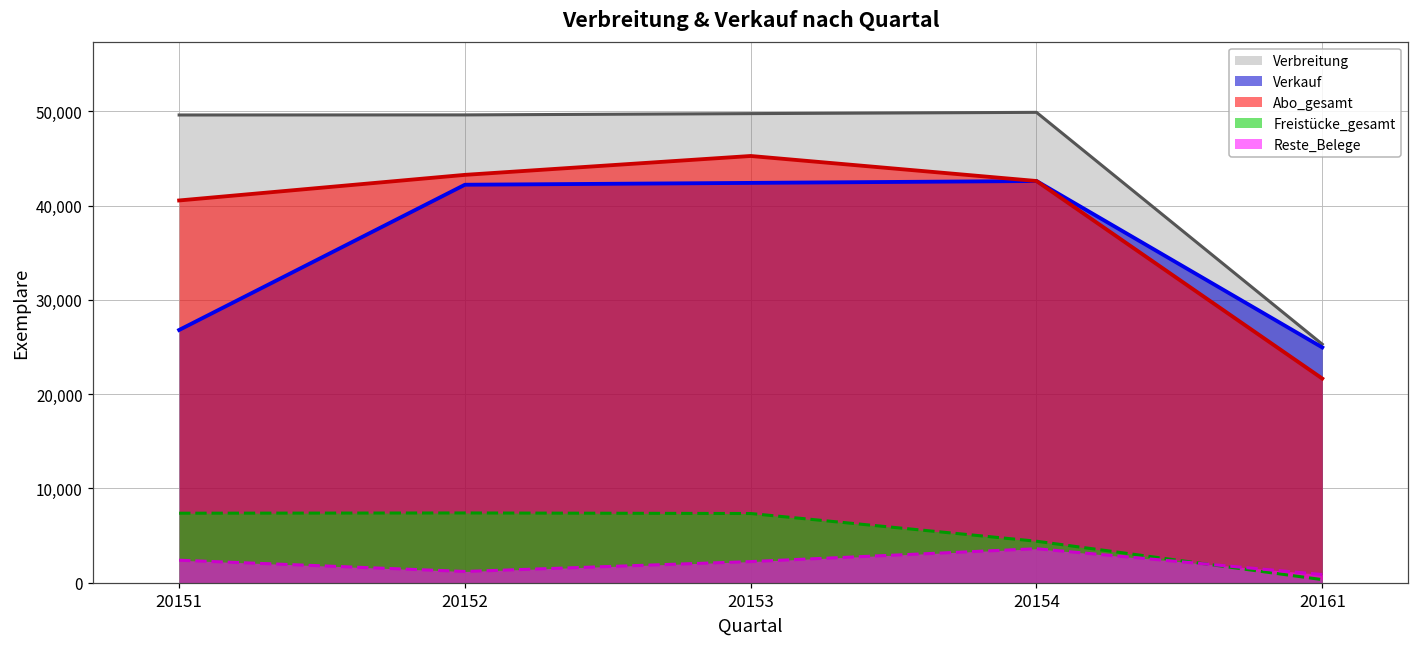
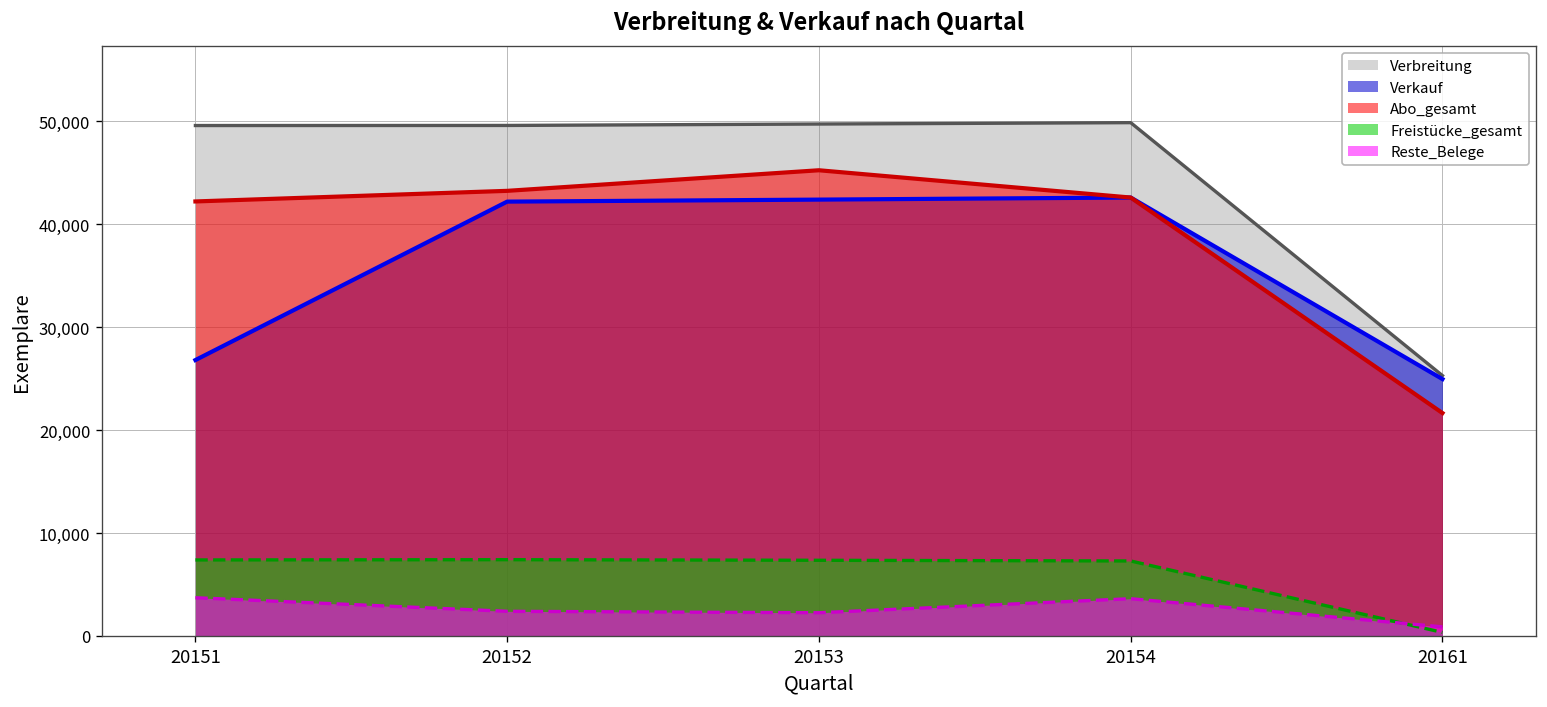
Abo_gesamt, 20151: 41,000 -> 42,000
Reste_Belege, 20151: 2,000 -> 4,000
Reste_Belege, 20152: 1,000 -> 2,000
Freistücke_gesamt, 20154: 4,000 -> 7,000
